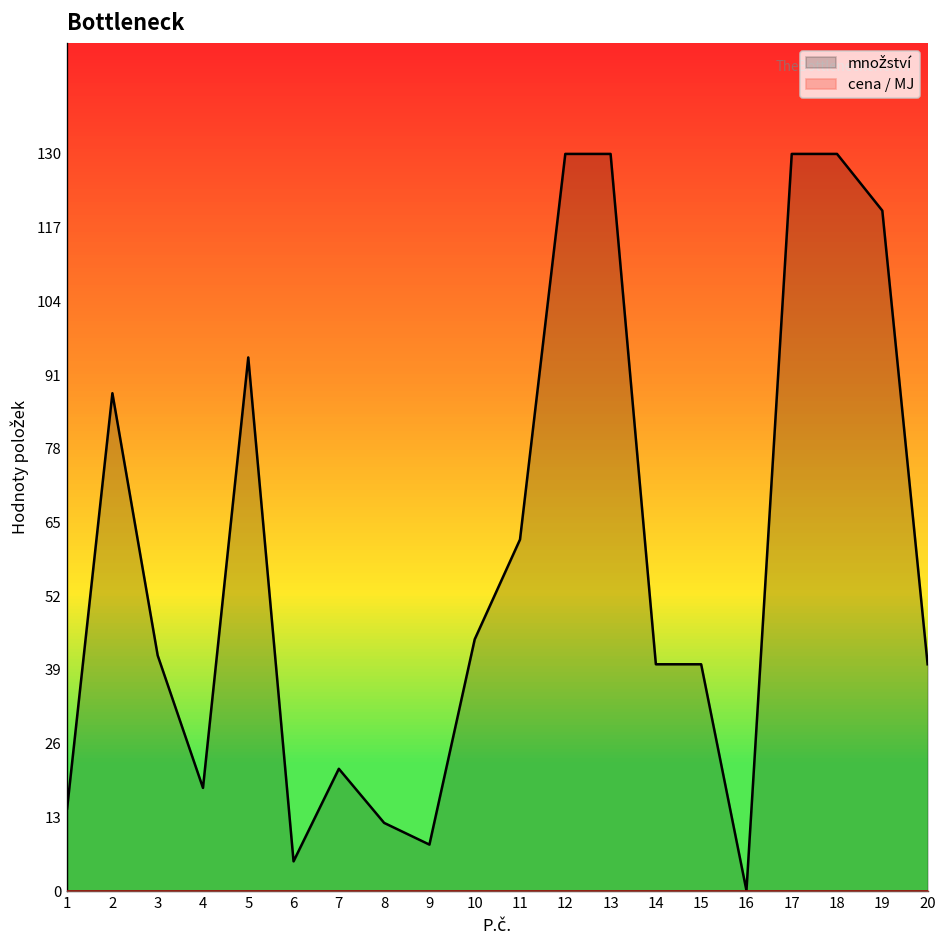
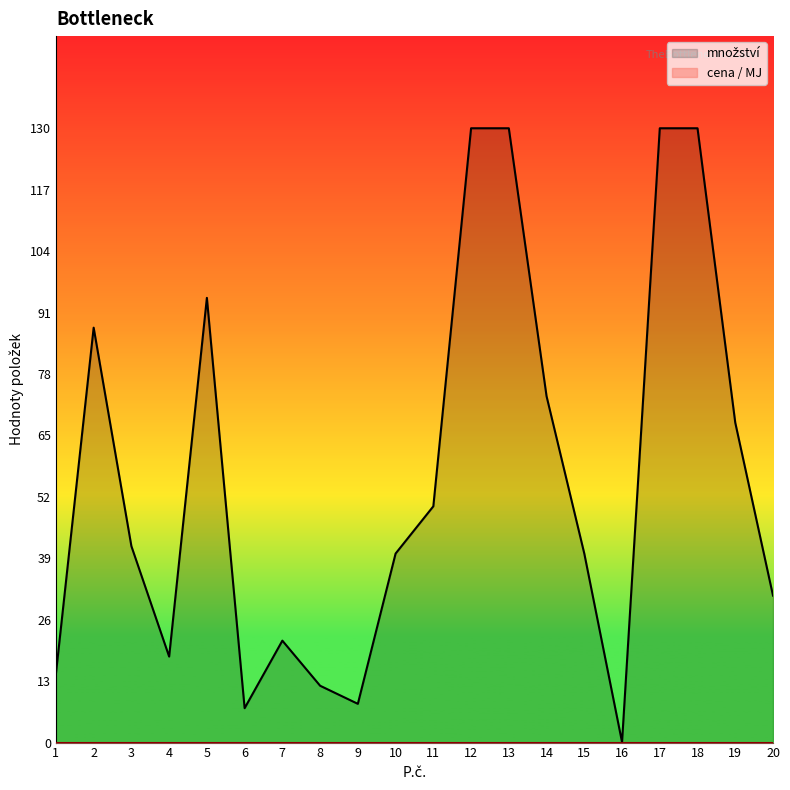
množství, 6: 5 -> 7
množství, 10: 44 -> 40
množství, 11: 62 -> 50
množství, 14: 40 -> 73
množství, 19: 120 -> 68
množství, 20: 40 -> 31
